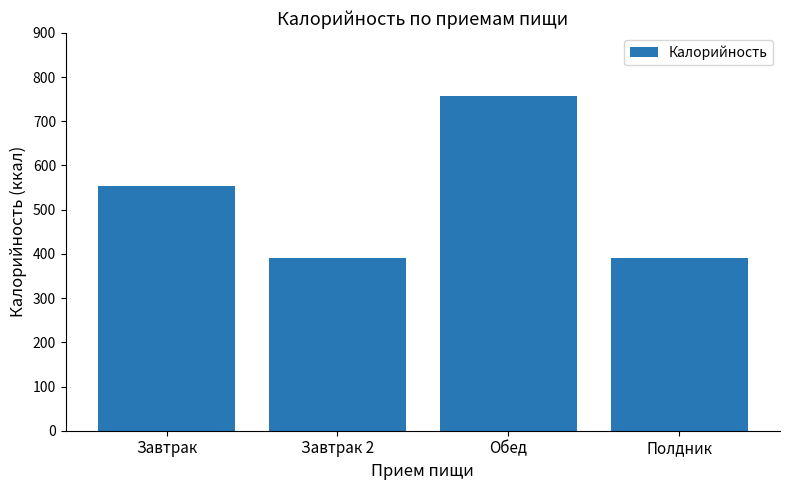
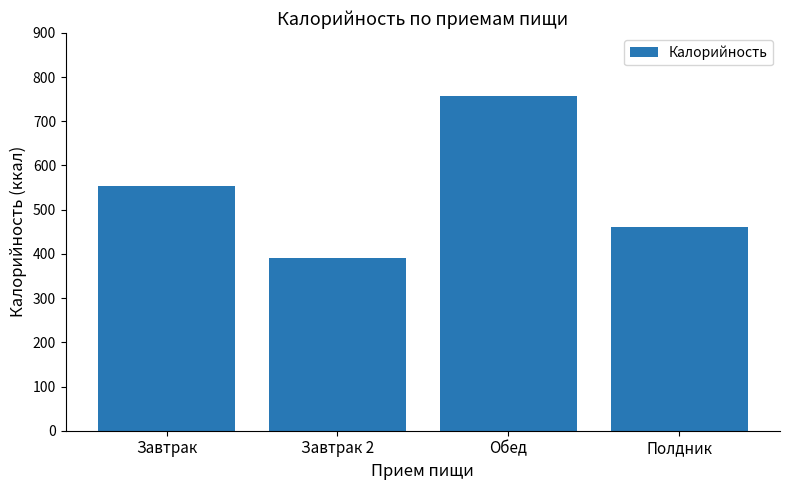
Полдник: 390 -> 460
